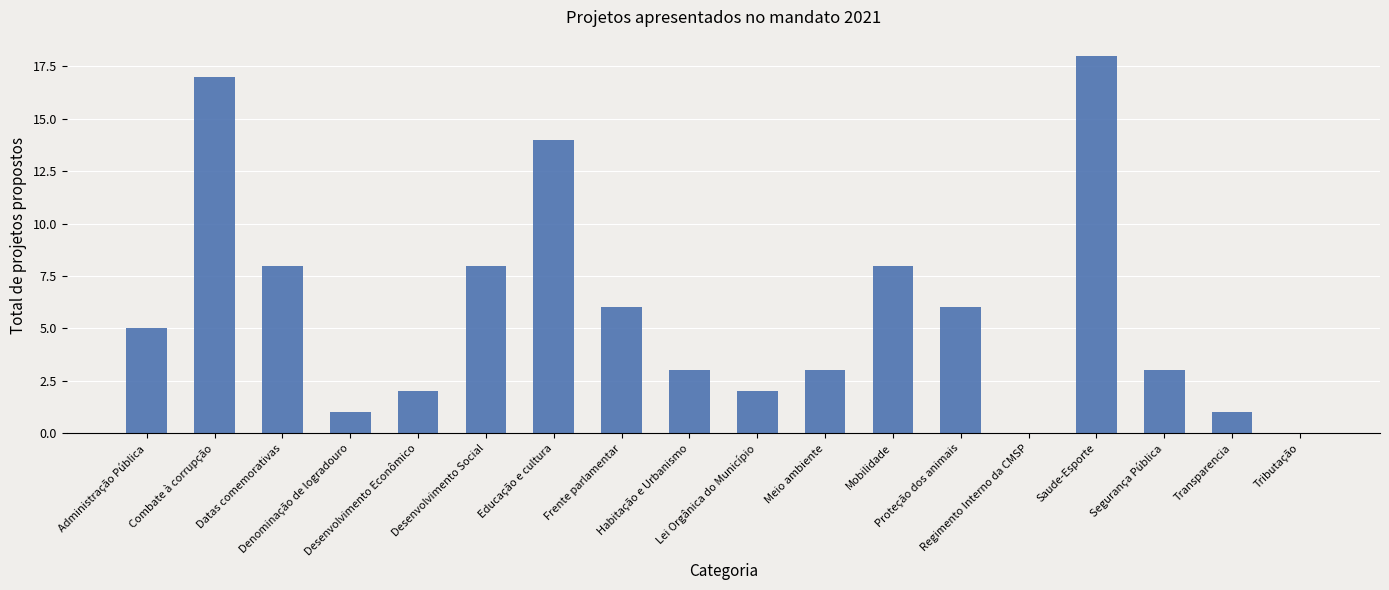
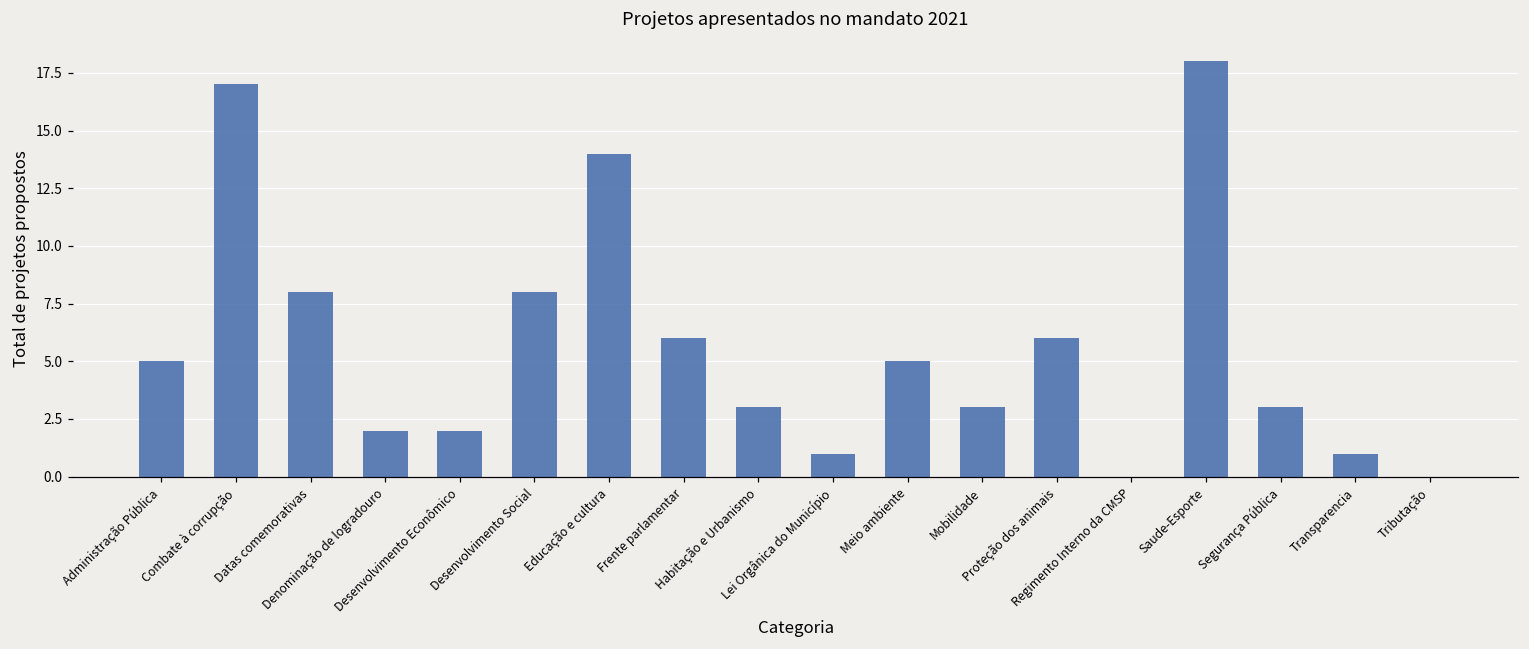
Denominação de logradouro: 1 -> 2
Lei Orgânica do Município: 2 -> 1
Meio ambiente: 3 -> 5
Mobilidade: 8 -> 3
